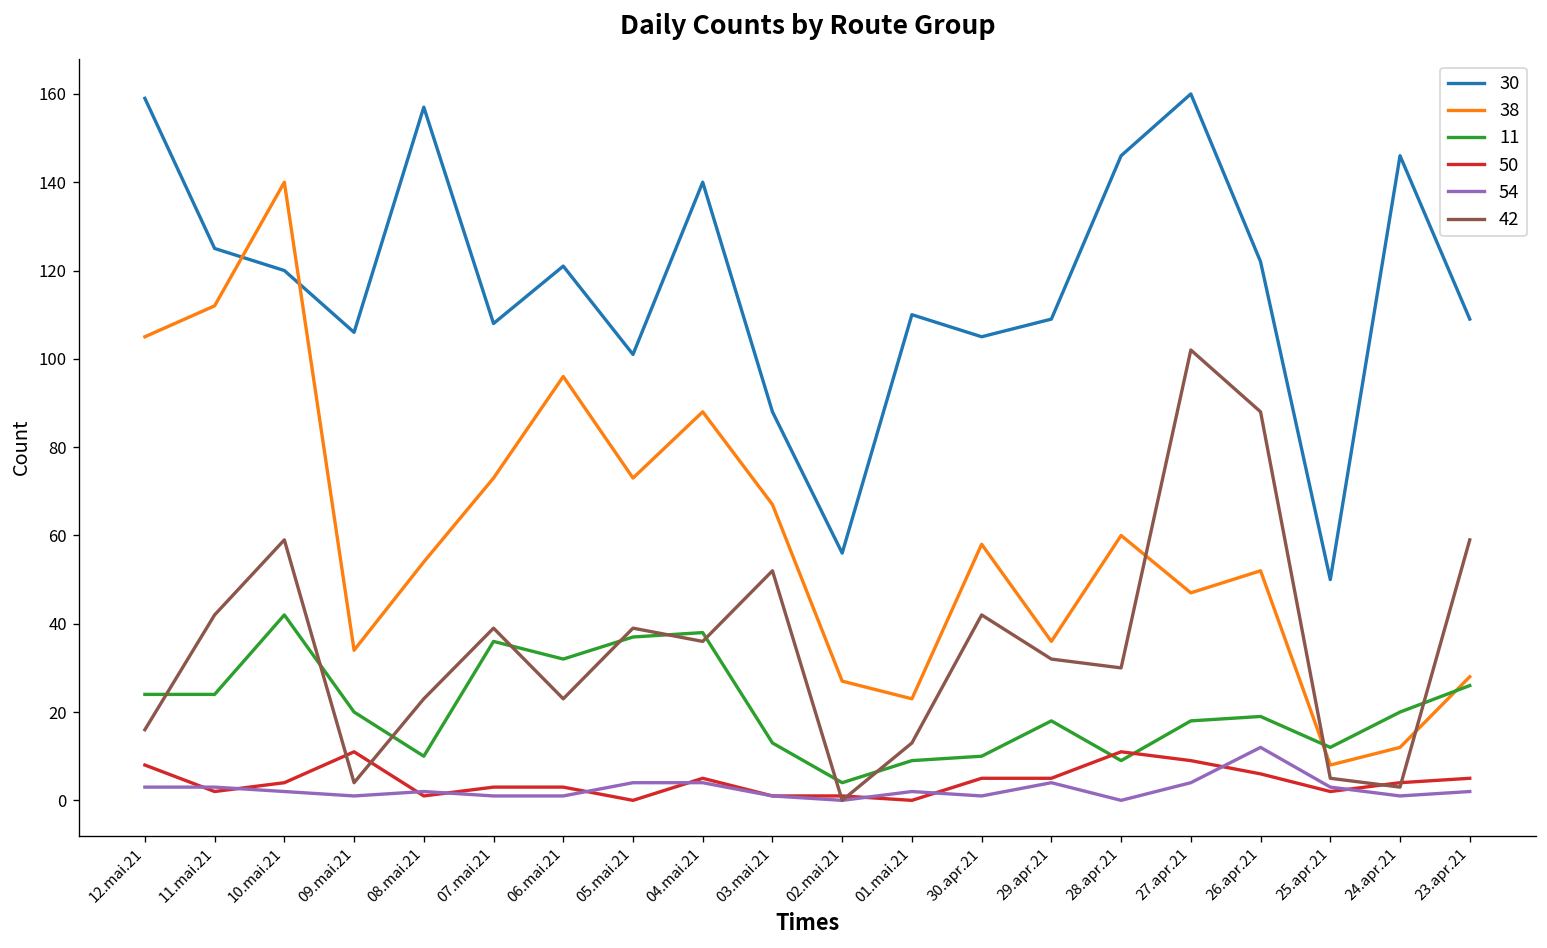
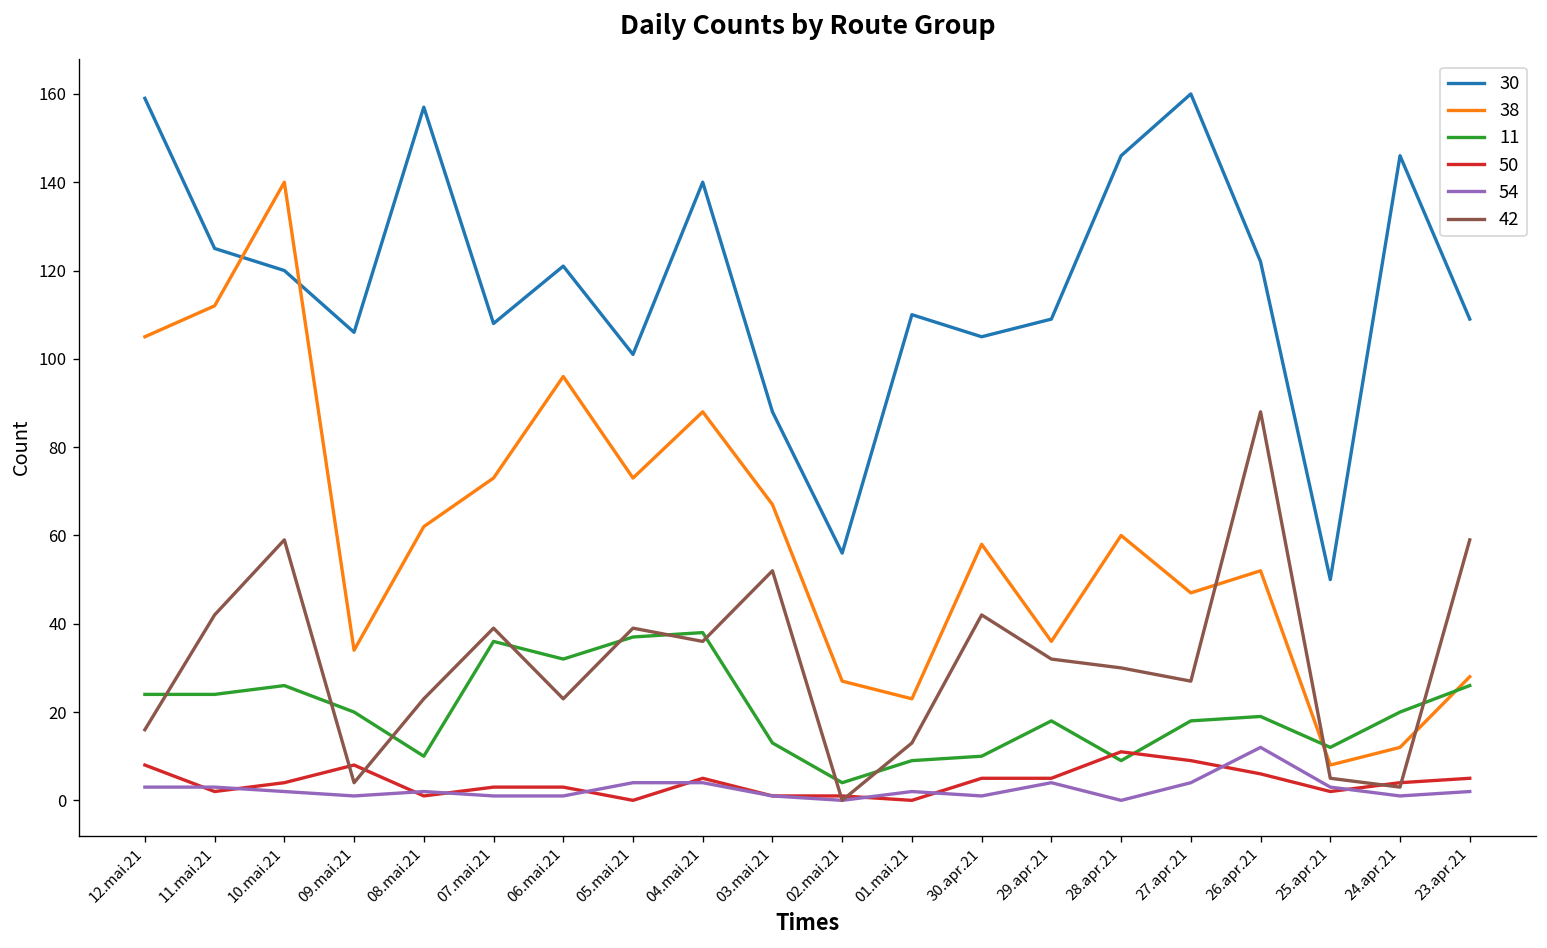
11, 10.mai.21: 42 -> 26
50, 09.mai.21: 11 -> 8
38, 08.mai.21: 54 -> 62
42, 27.apr.21: 102 -> 27
